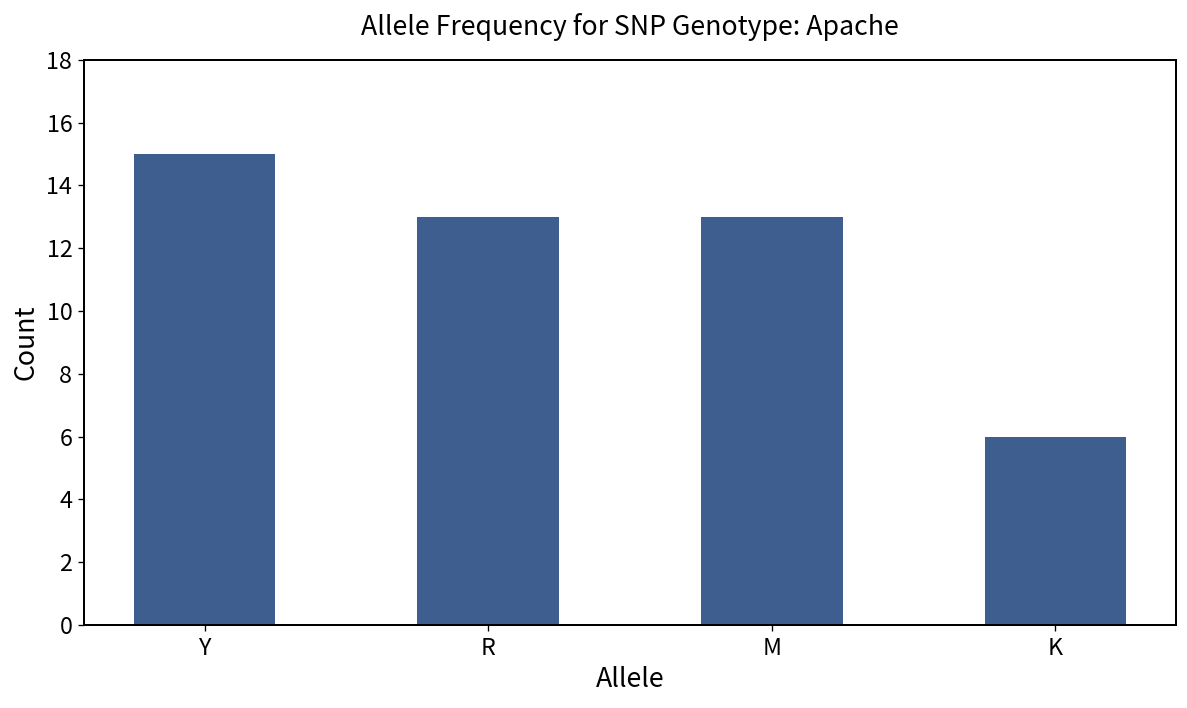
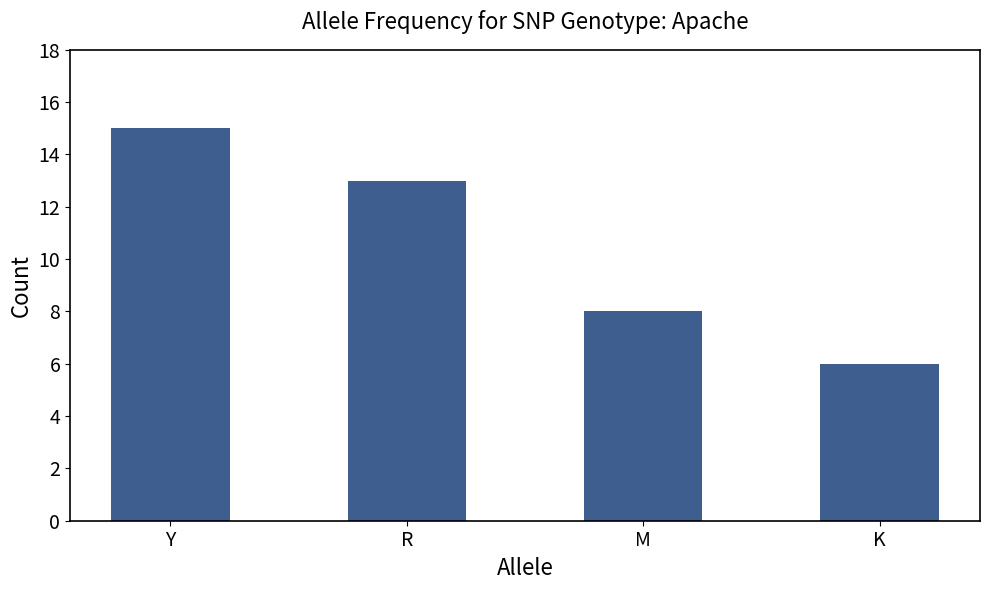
M: 13 -> 8
